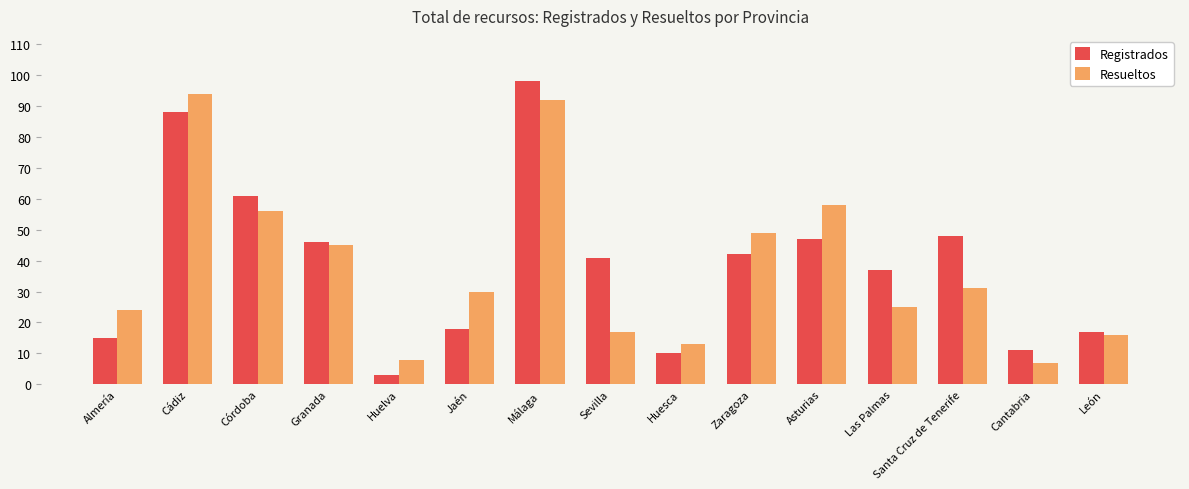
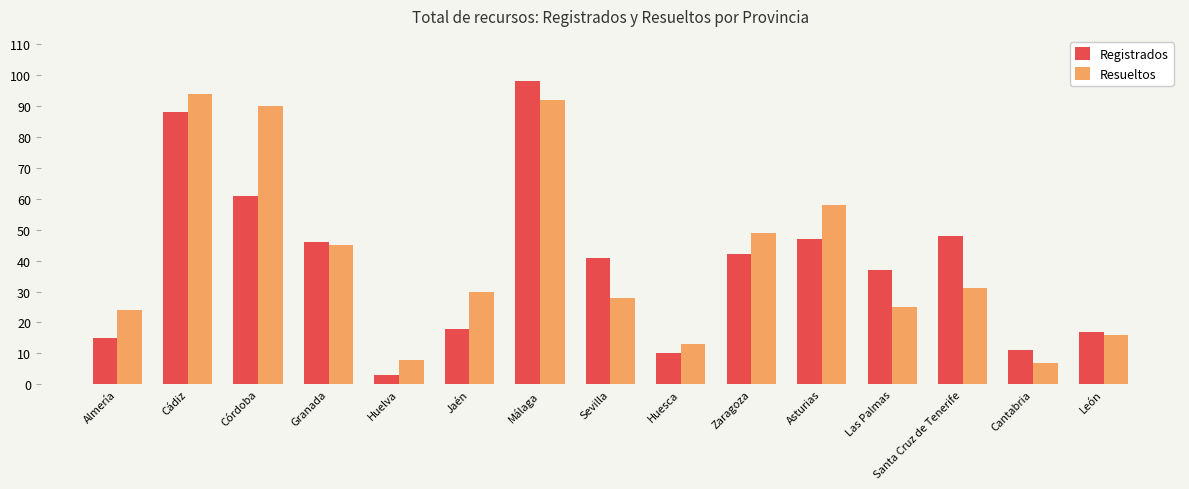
Resueltos, Córdoba: 56 -> 90
Resueltos, Sevilla: 17 -> 28
